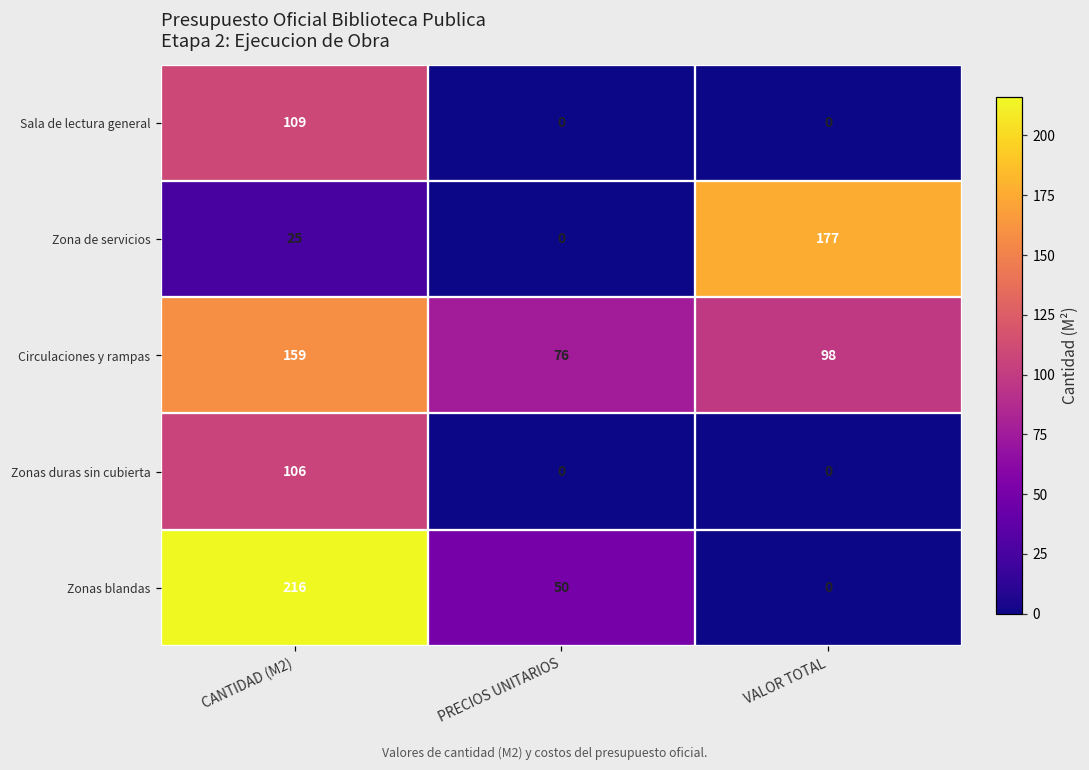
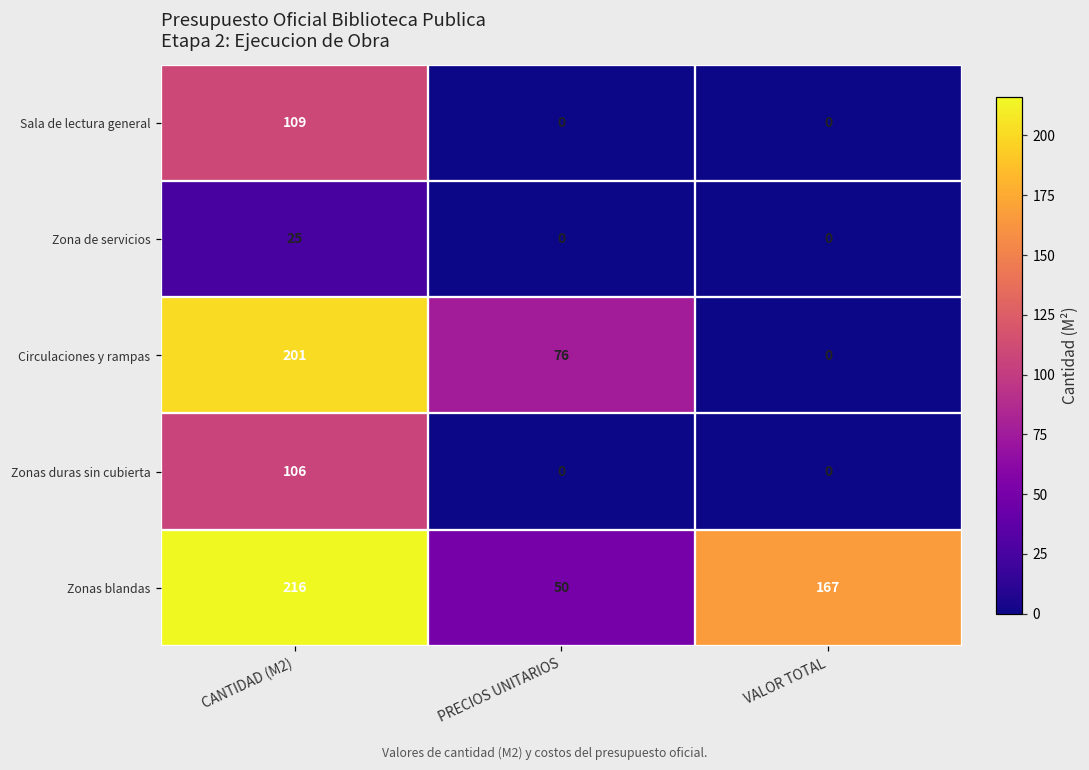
Zona de servicios, VALOR TOTAL: 177 -> 0
Circulaciones y rampas, CANTIDAD (M2): 159 -> 201
Circulaciones y rampas, VALOR TOTAL: 98 -> 0
Zonas blandas, VALOR TOTAL: 0 -> 167
